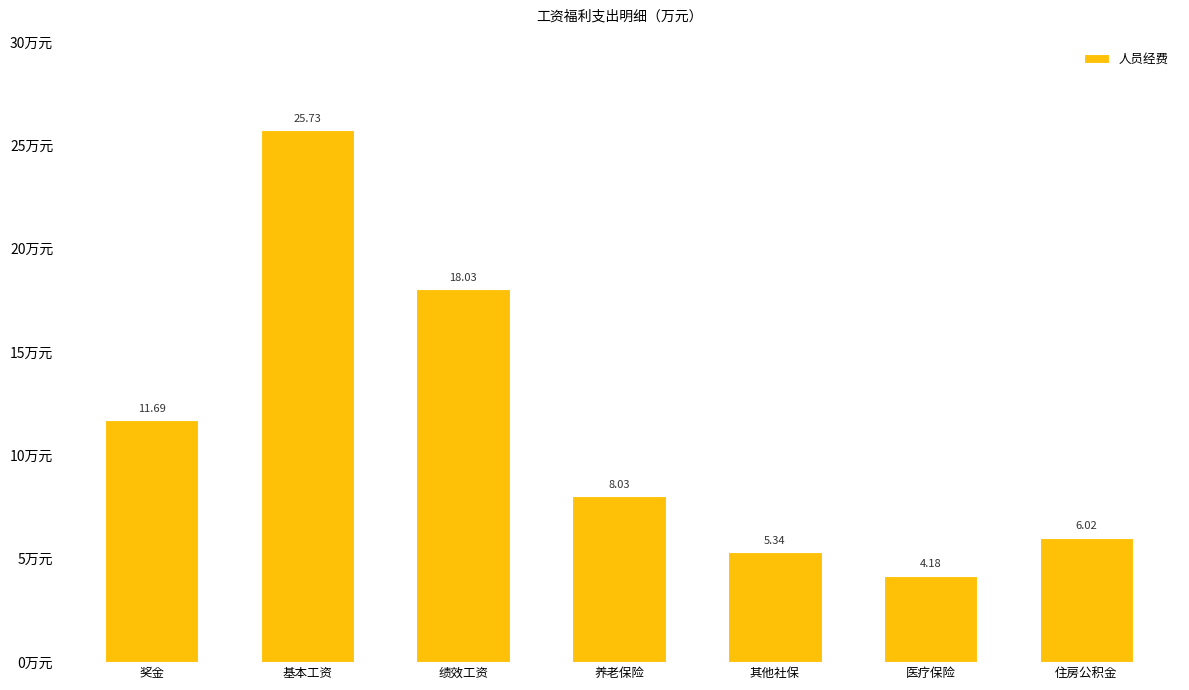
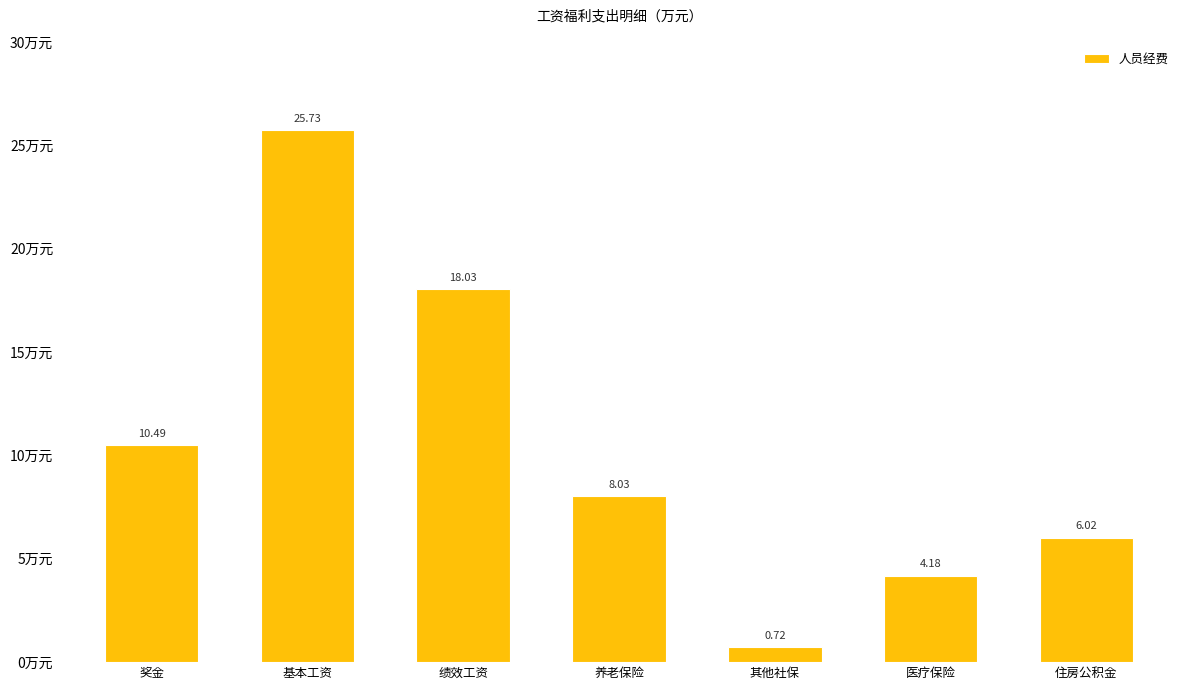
奖金: 11.69 -> 10.49
其他社保: 5.34 -> 0.72
